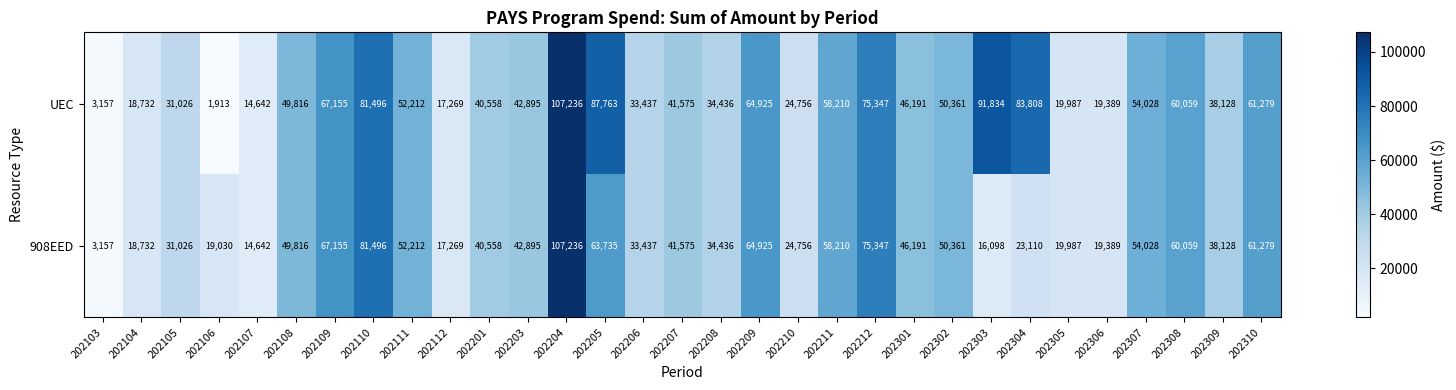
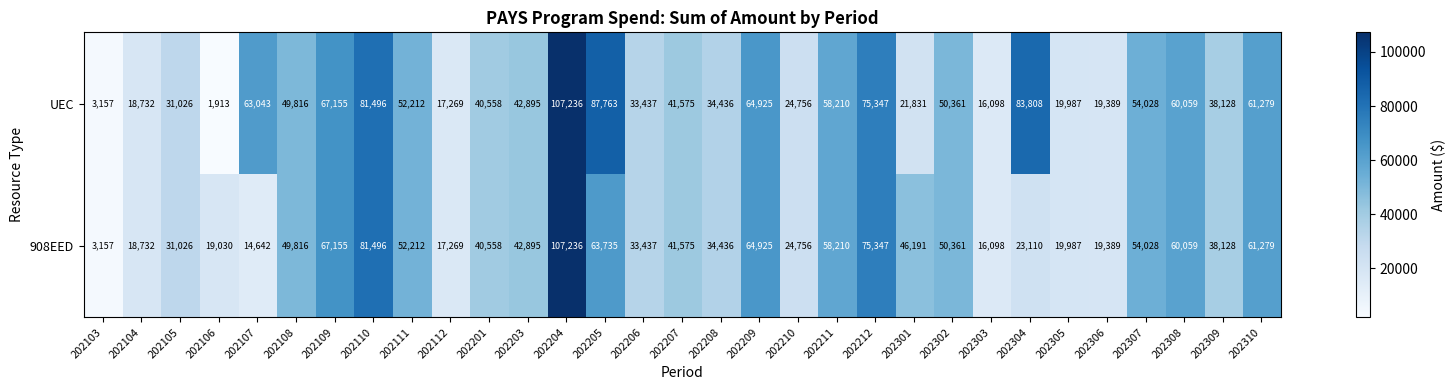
UEC, 202107: 14,642 -> 63,043
UEC, 202301: 46,191 -> 21,831
UEC, 202303: 91,834 -> 16,098
